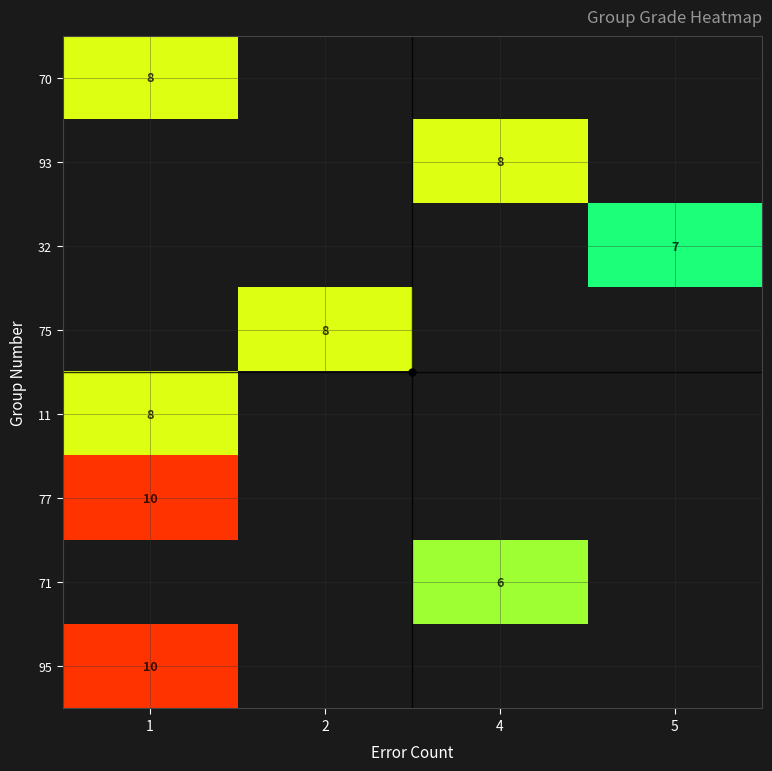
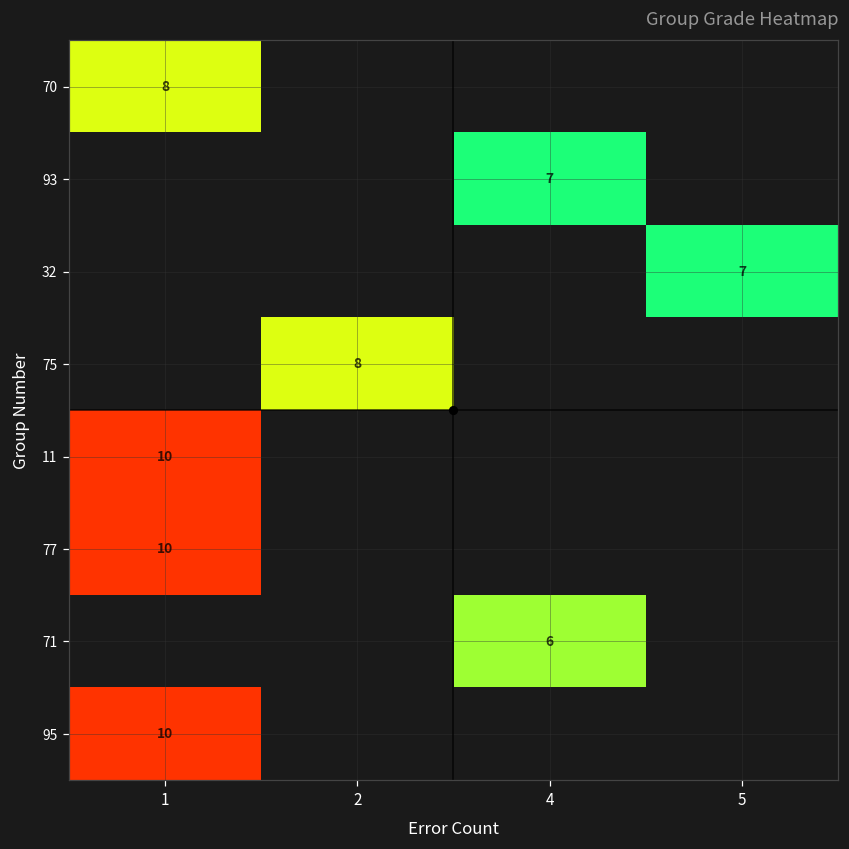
93, 4: 8 -> 7
11, 1: 8 -> 10
